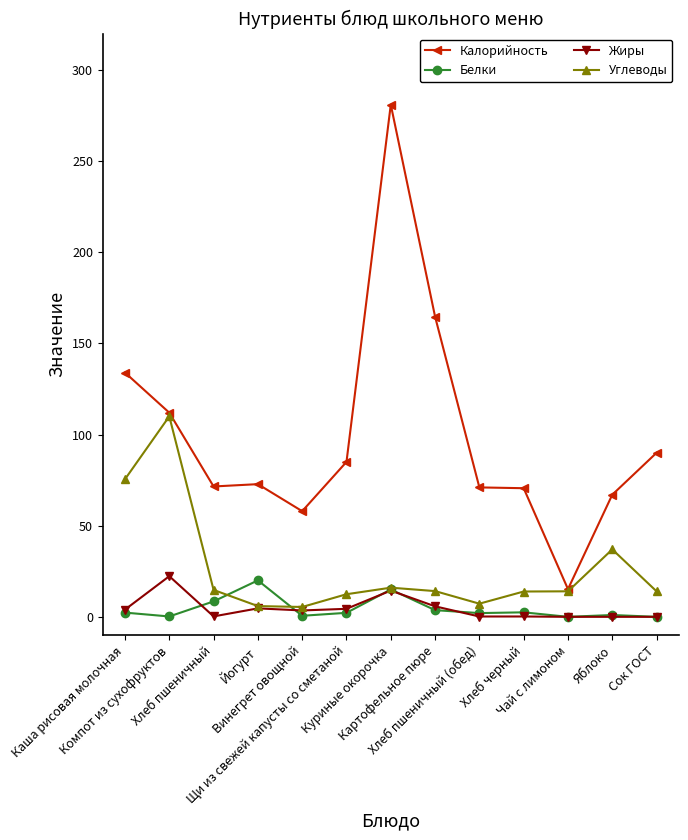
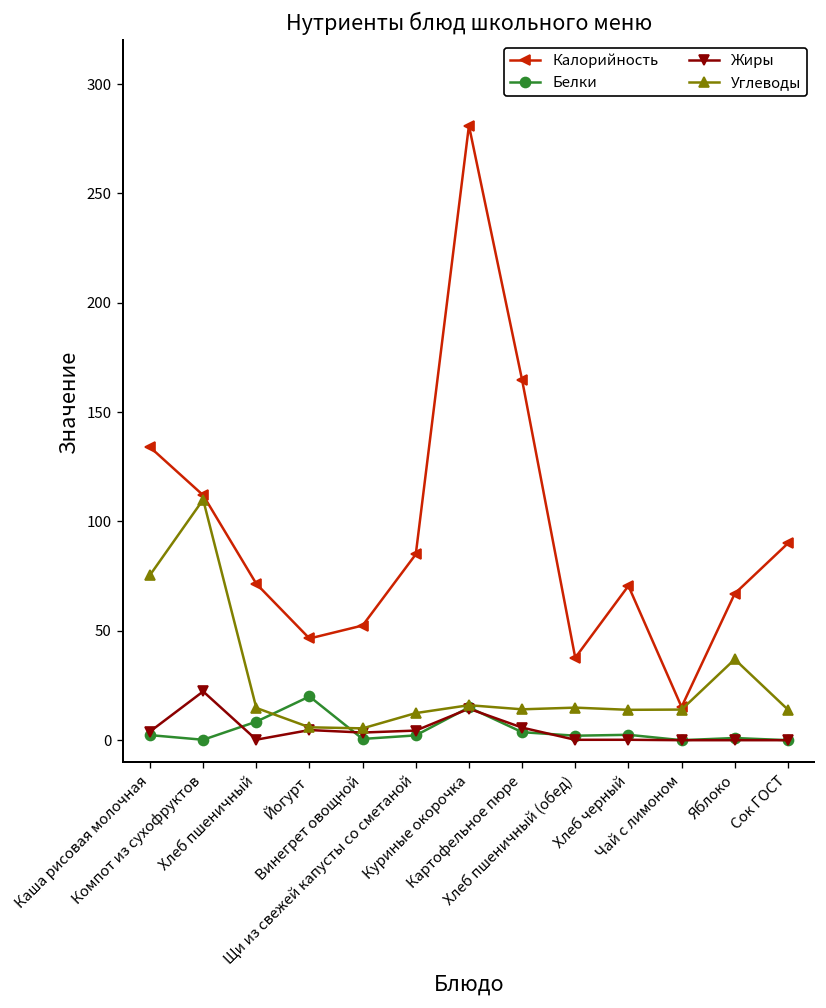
Калорийность, Йогурт: 73 -> 47
Калорийность, Винегрет овощной: 58 -> 52
Калорийность, Хлеб пшеничный (обед): 71 -> 38
Углеводы, Хлеб пшеничный (обед): 7 -> 15
